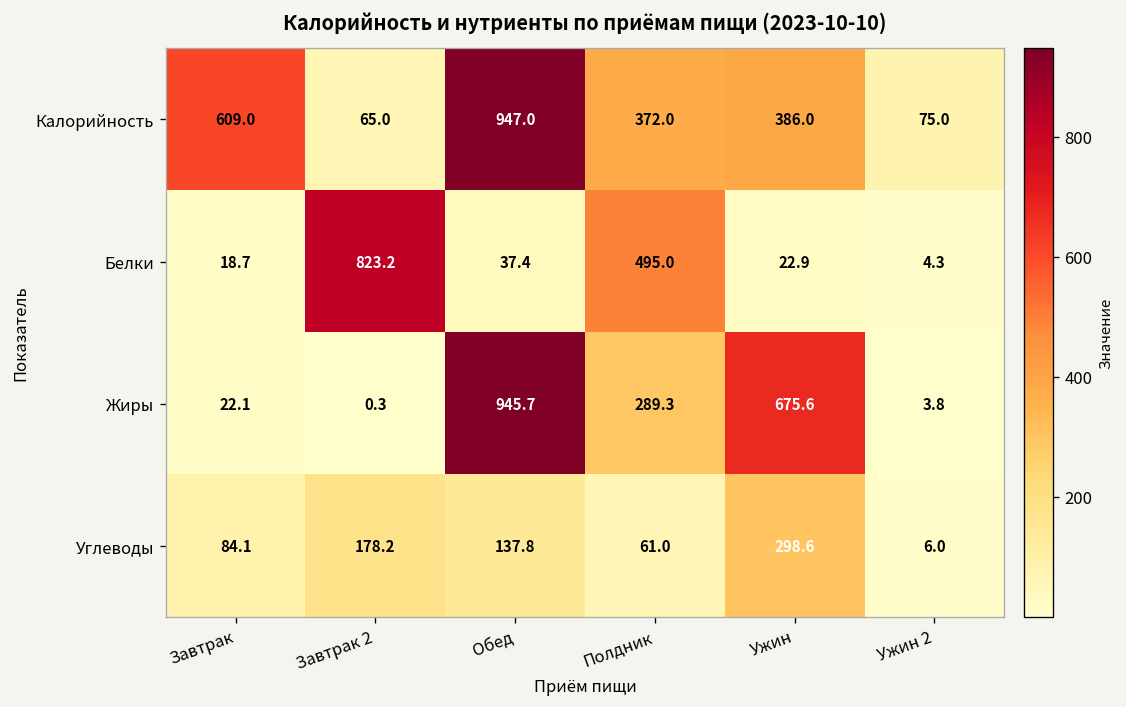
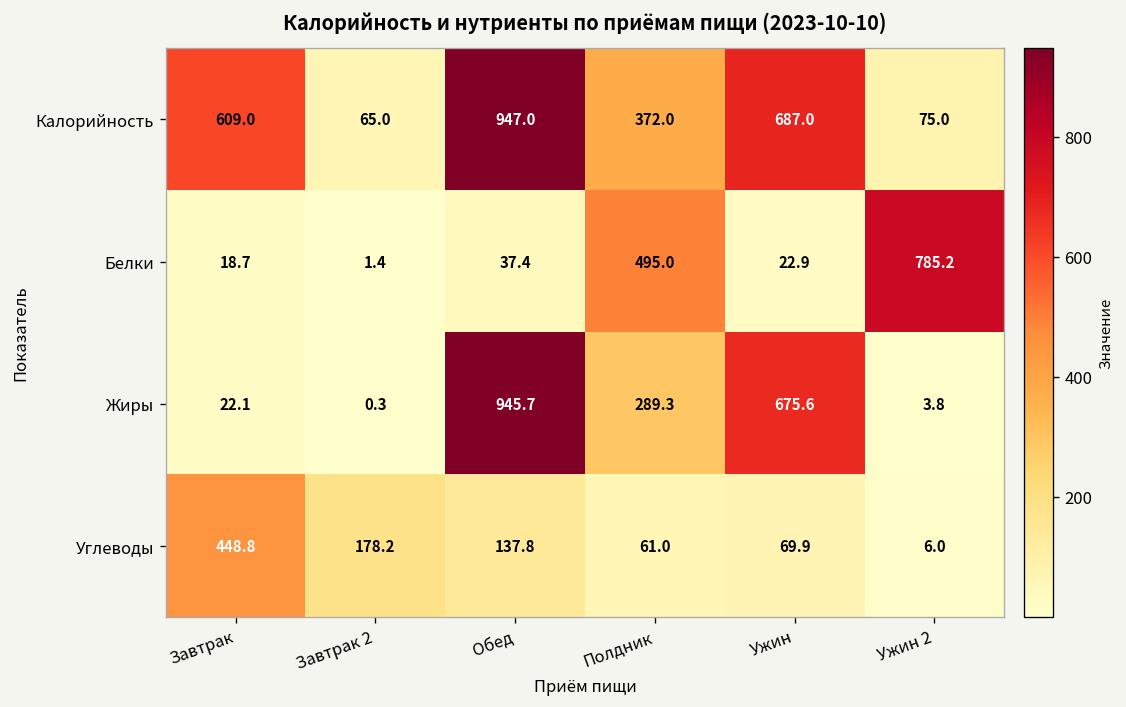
Калорийность, Ужин: 386.0 -> 687.0
Белки, Завтрак 2: 823.2 -> 1.4
Белки, Ужин 2: 4.3 -> 785.2
Углеводы, Завтрак: 84.1 -> 448.8
Углеводы, Ужин: 298.6 -> 69.9
